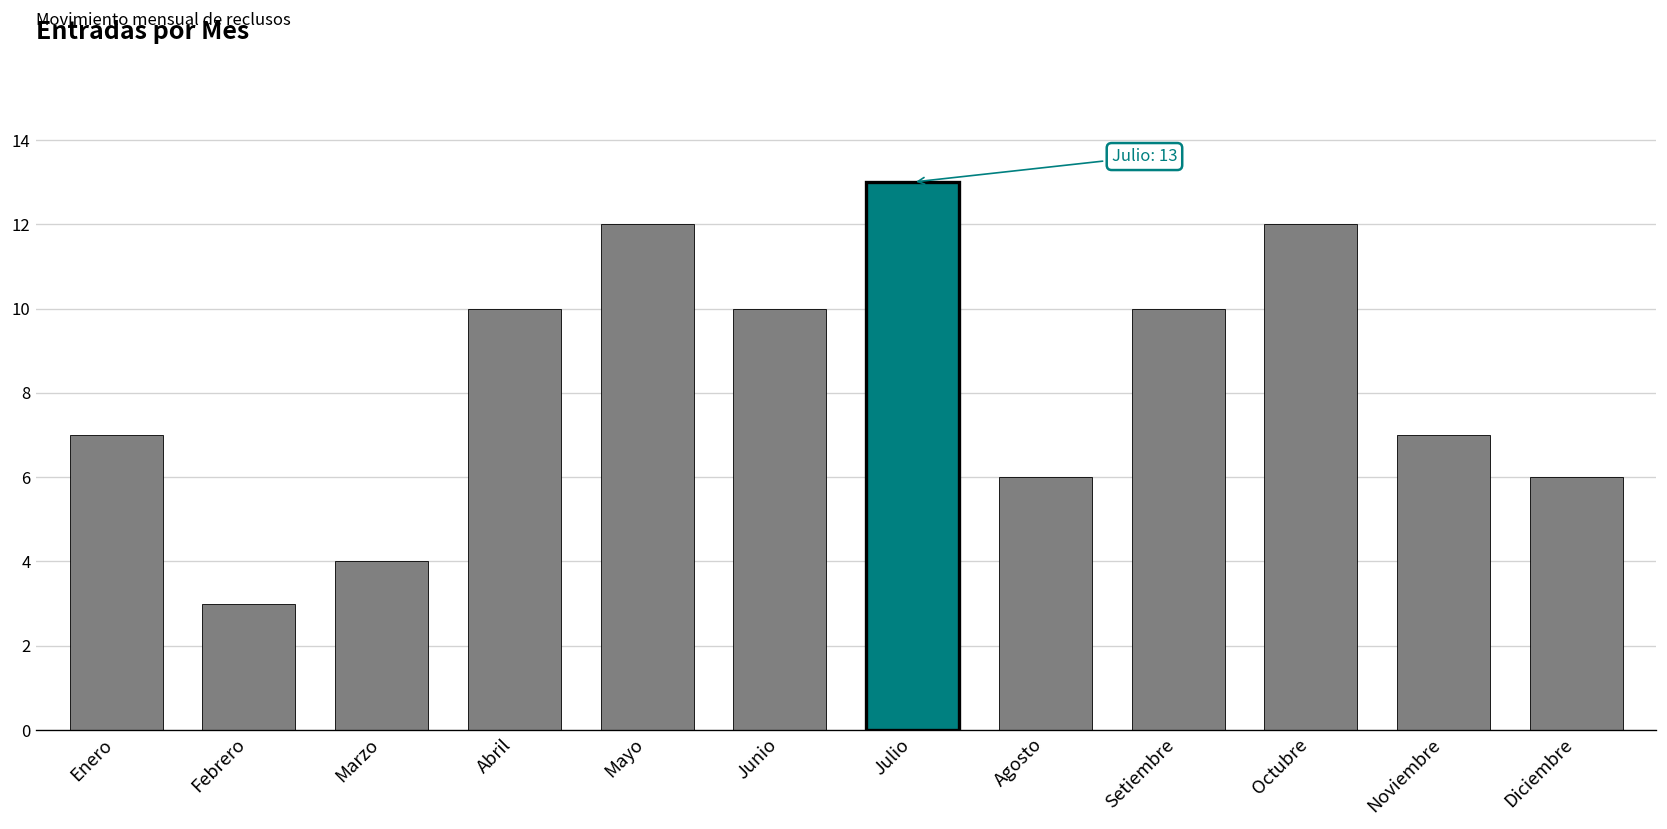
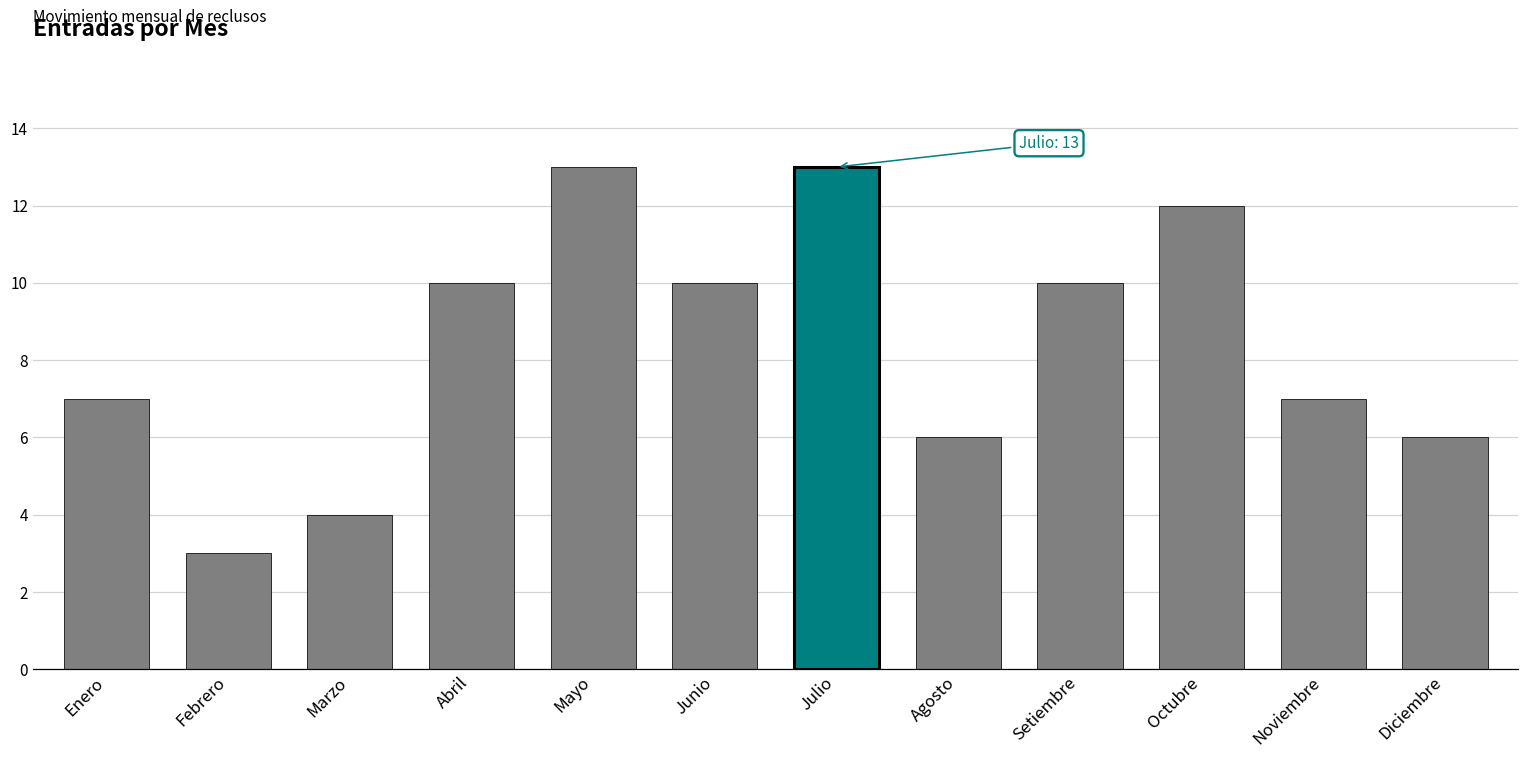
Mayo: 12 -> 13
